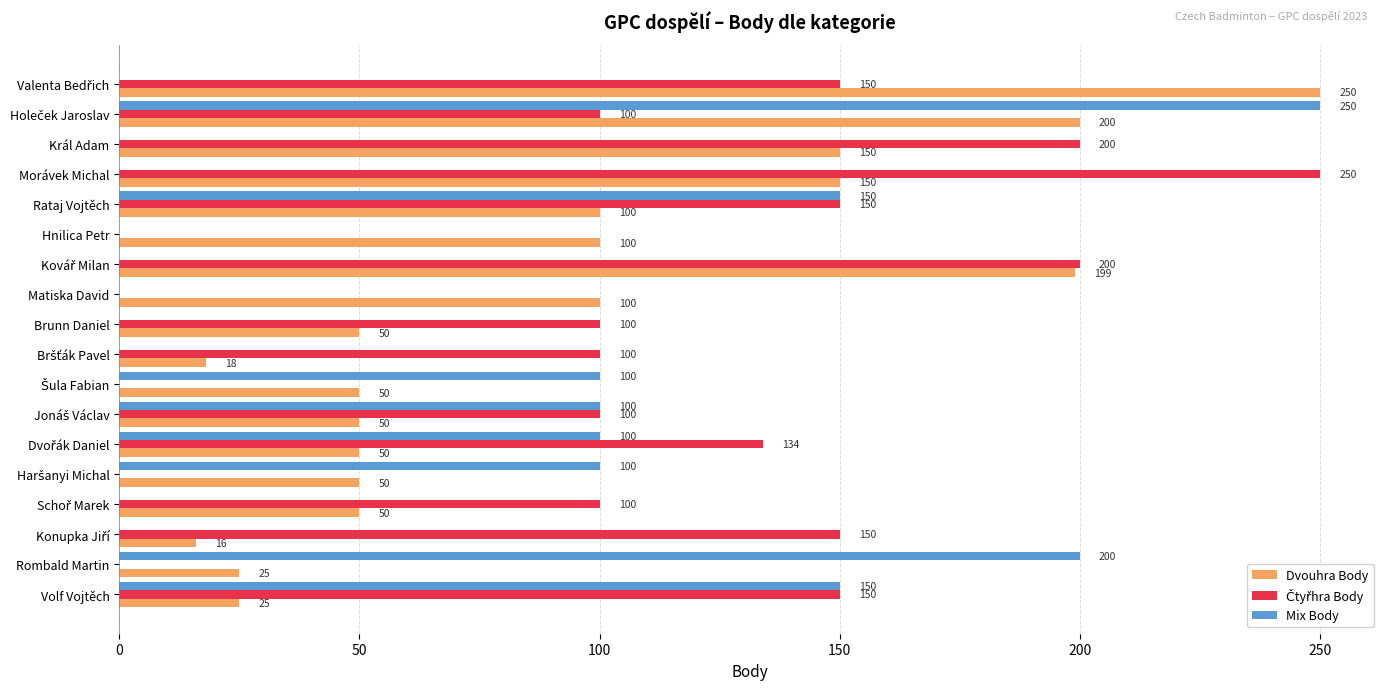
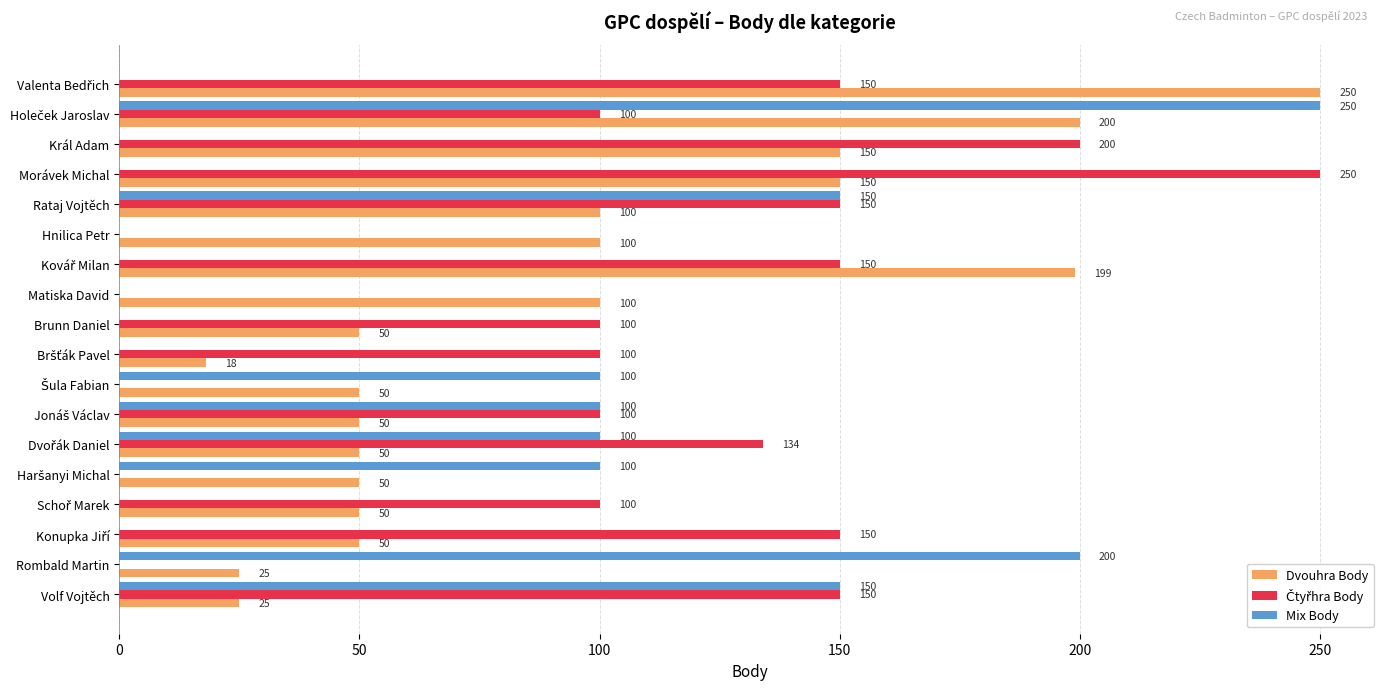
Čtyřhra Body, Kovář Milan: 200 -> 150
Dvouhra Body, Konupka Jiří: 16 -> 50
